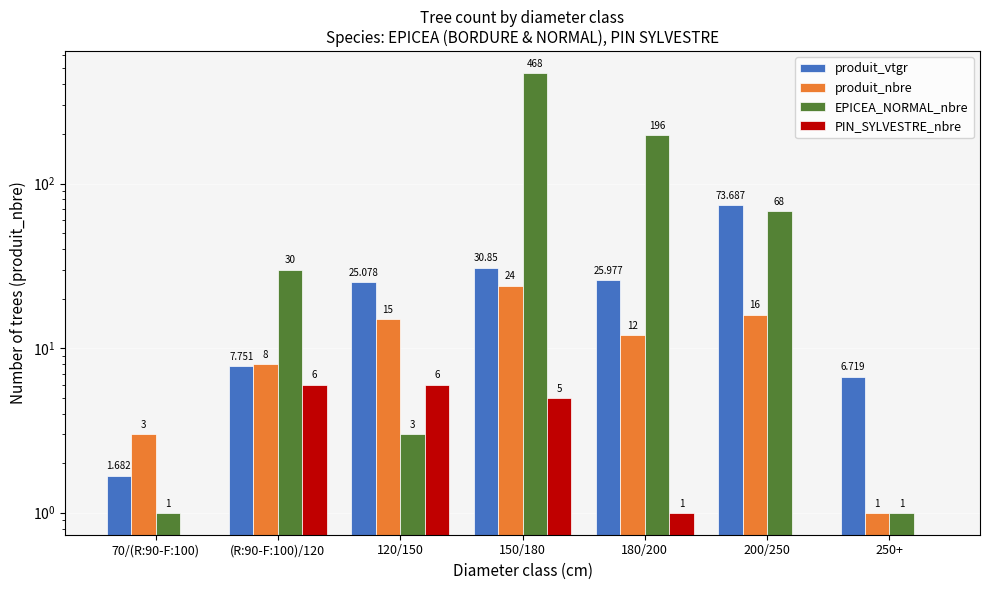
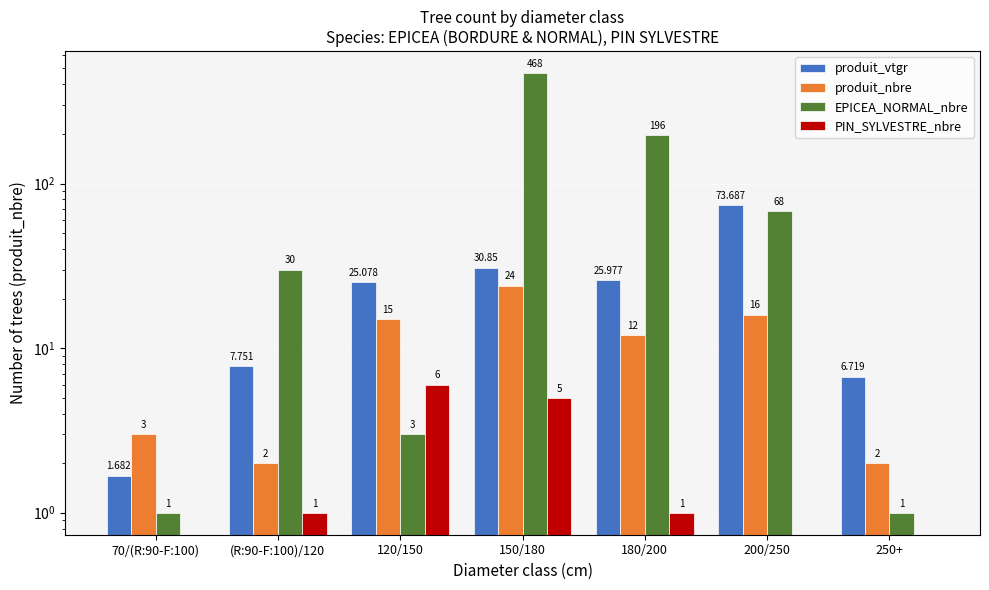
produit_nbre, (R:90-F:100)/120: 8 -> 2
PIN_SYLVESTRE_nbre, (R:90-F:100)/120: 6 -> 1
produit_nbre, 250+: 1 -> 2
